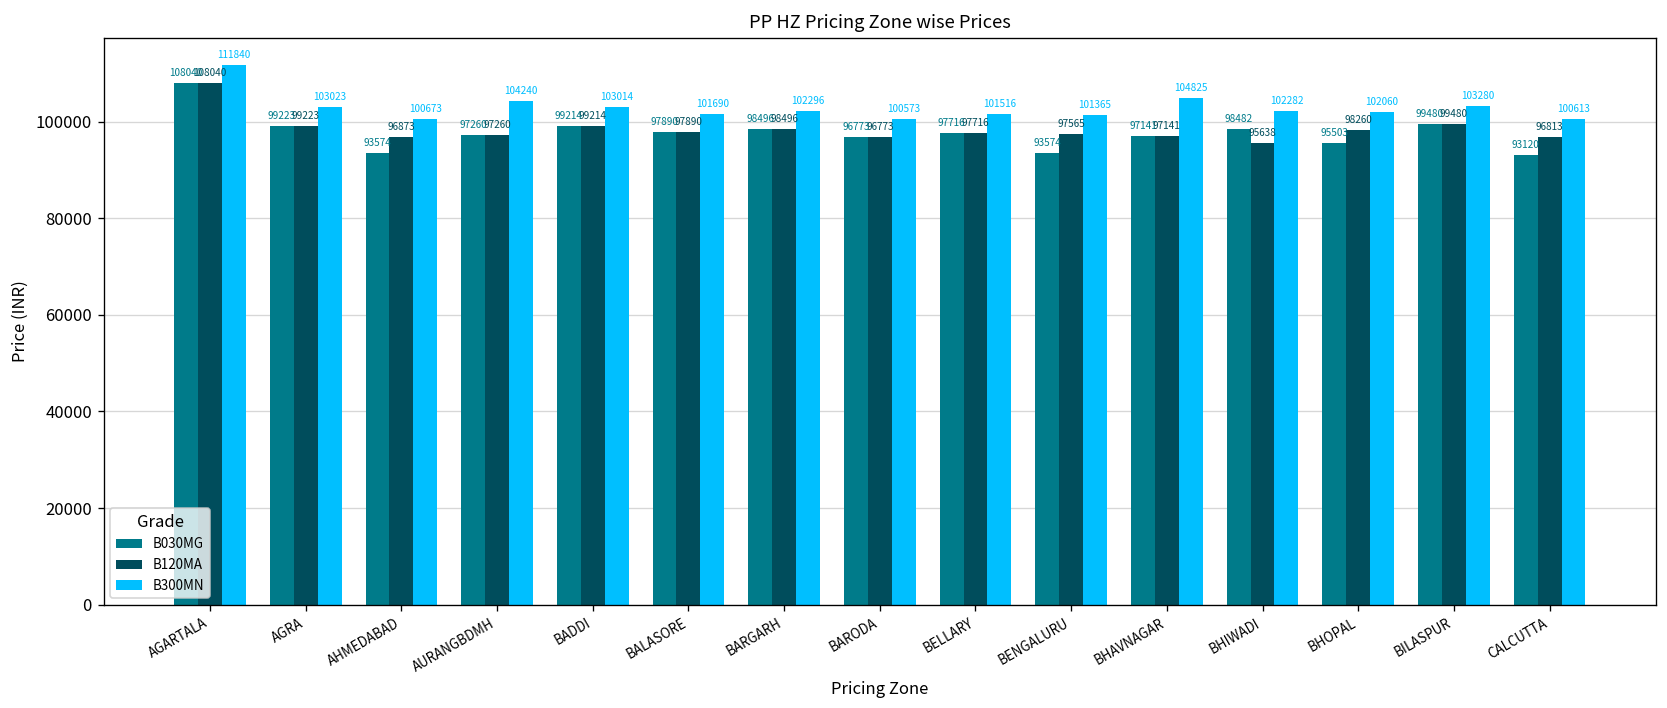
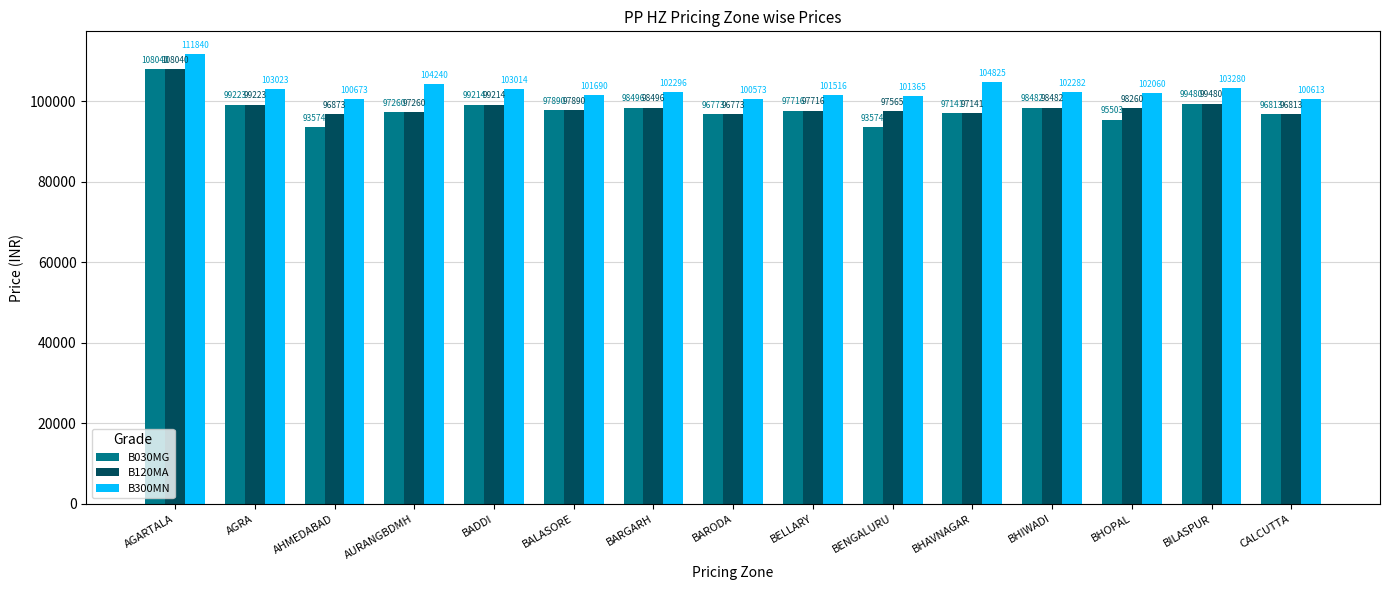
B120MA, BHIWADI: 95638 -> 98482
B030MG, CALCUTTA: 93120 -> 96813
